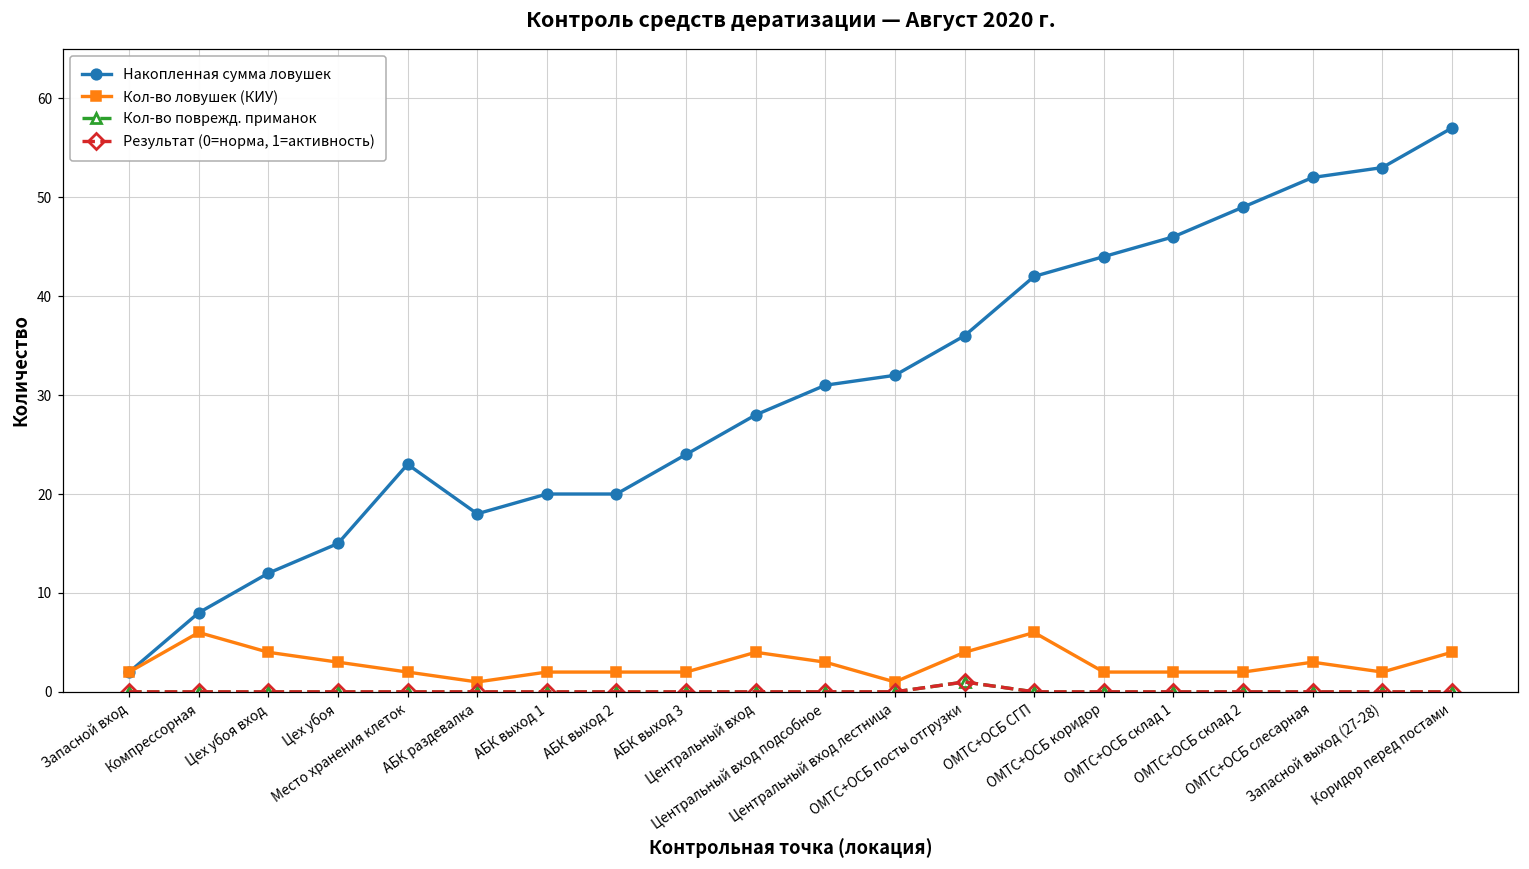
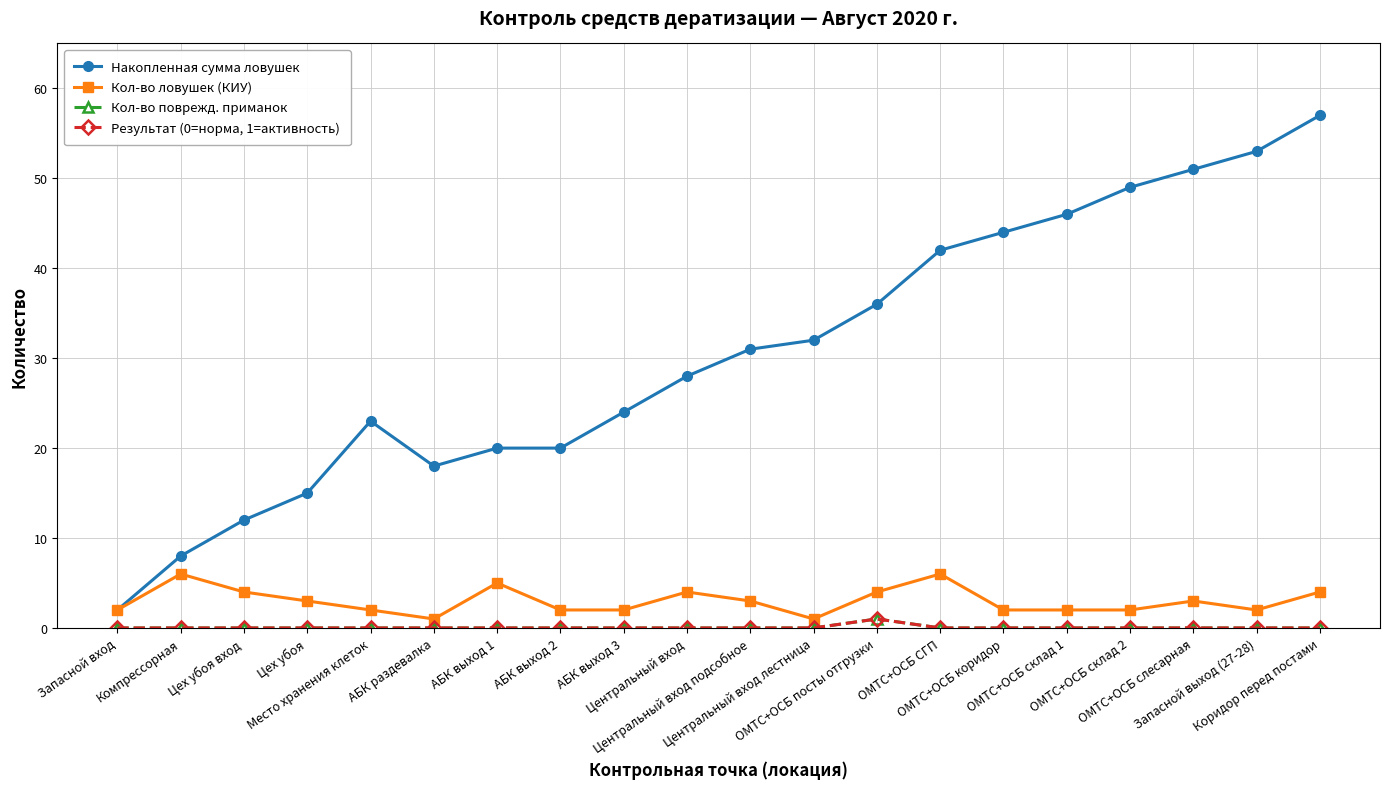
Кол-во ловушек (КИУ), АБК выход 1: 2 -> 5
Накопленная сумма ловушек, ОМТС+ОСБ слесарная: 52 -> 51
